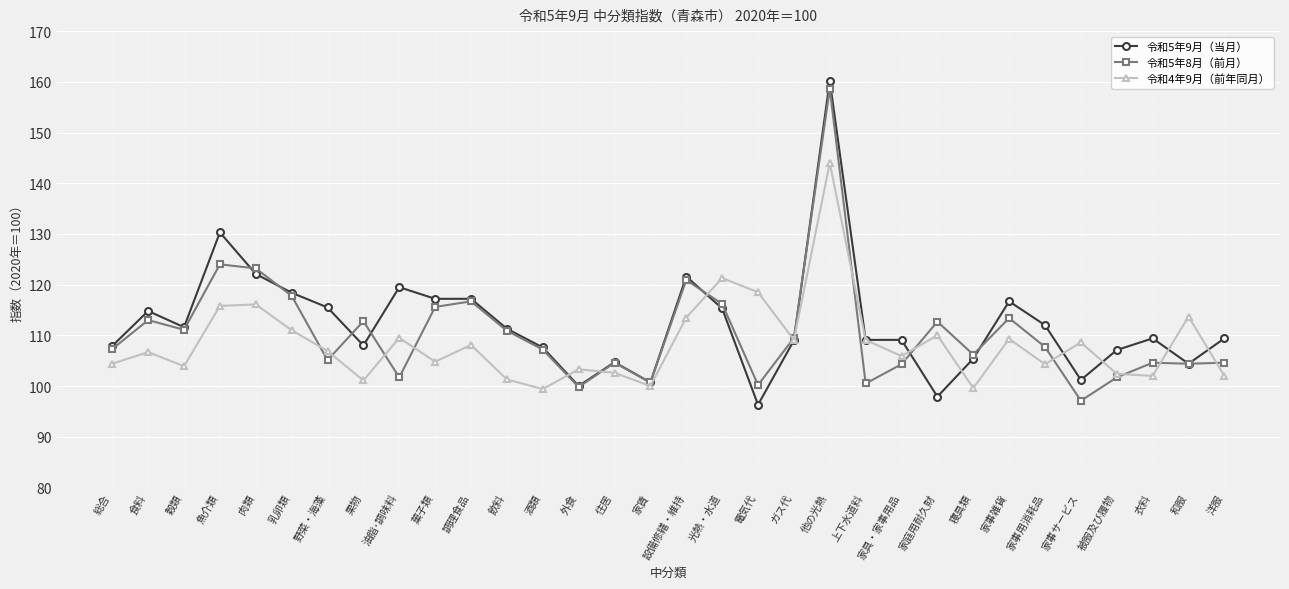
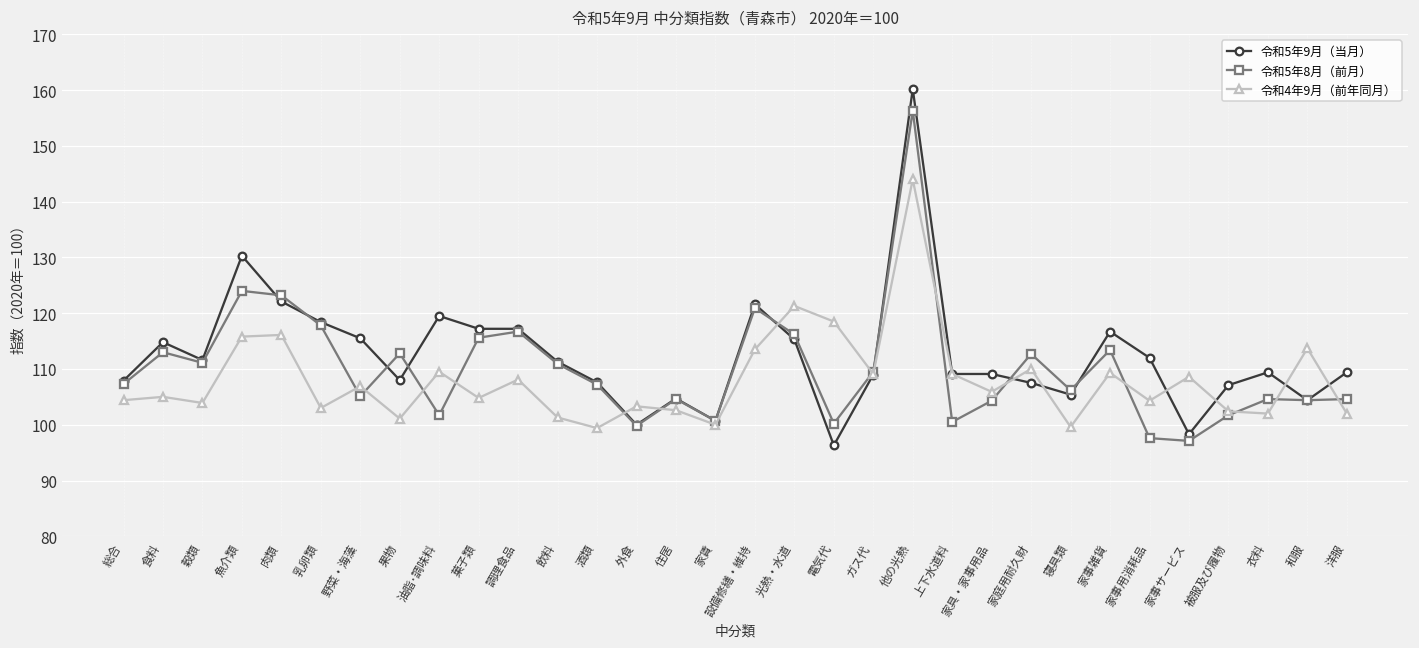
令和4年9月（前年同月）, 食料: 107 -> 105
令和4年9月（前年同月）, 乳卵類: 111 -> 103
令和5年8月（前月）, 他の光熱: 159 -> 156
令和5年9月（当月）, 家庭用耐久財: 98 -> 108
令和5年8月（前月）, 家事用消耗品: 108 -> 98
令和5年9月（当月）, 家事サービス: 101 -> 98
